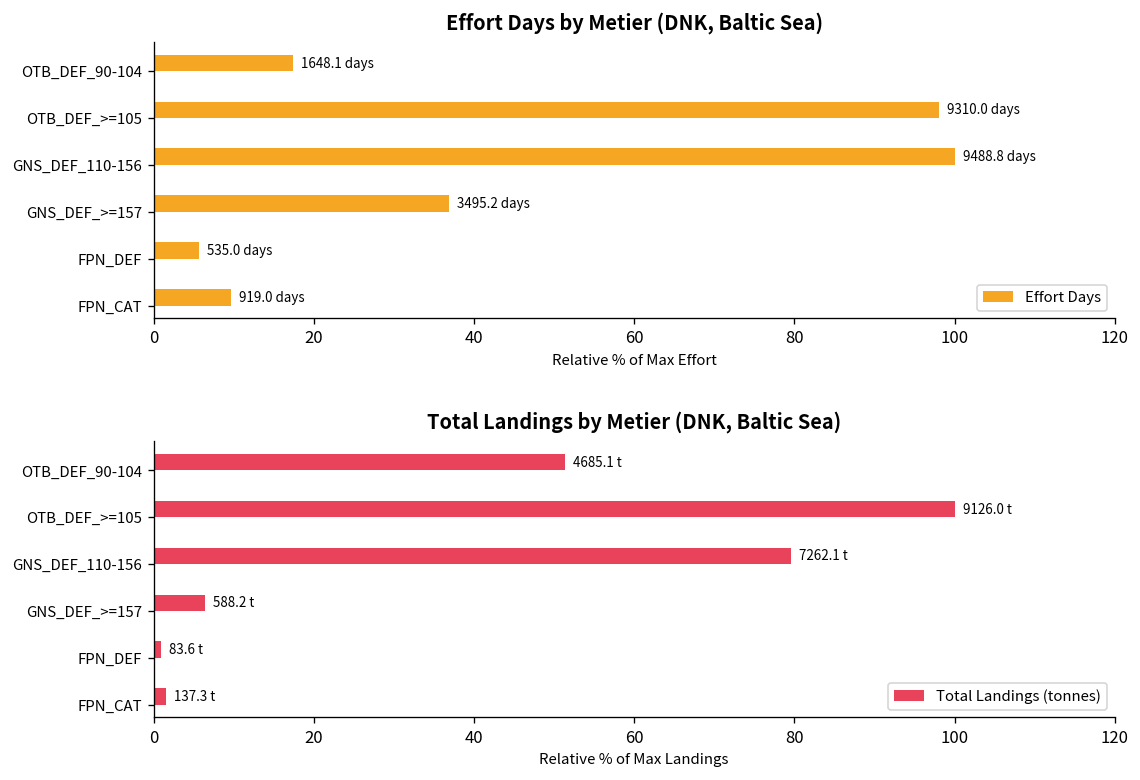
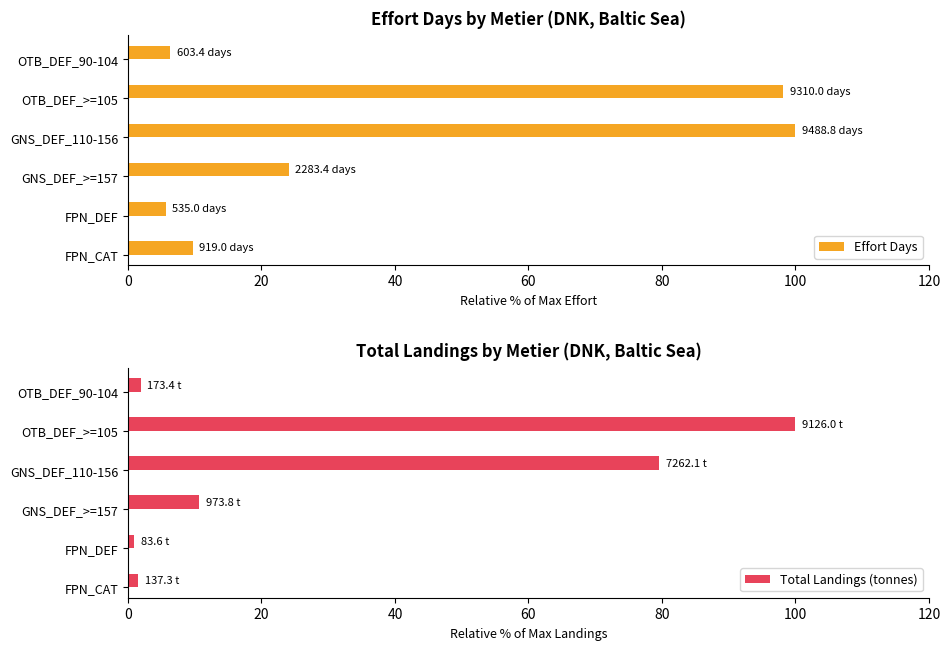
Effort Days by Metier (DNK, Baltic Sea), OTB_DEF_90-104: 1648.1 -> 603.4
Effort Days by Metier (DNK, Baltic Sea), GNS_DEF_>=157: 3495.2 -> 2283.4
Total Landings by Metier (DNK, Baltic Sea), OTB_DEF_90-104: 4685.1 -> 173.4
Total Landings by Metier (DNK, Baltic Sea), GNS_DEF_>=157: 588.2 -> 973.8
